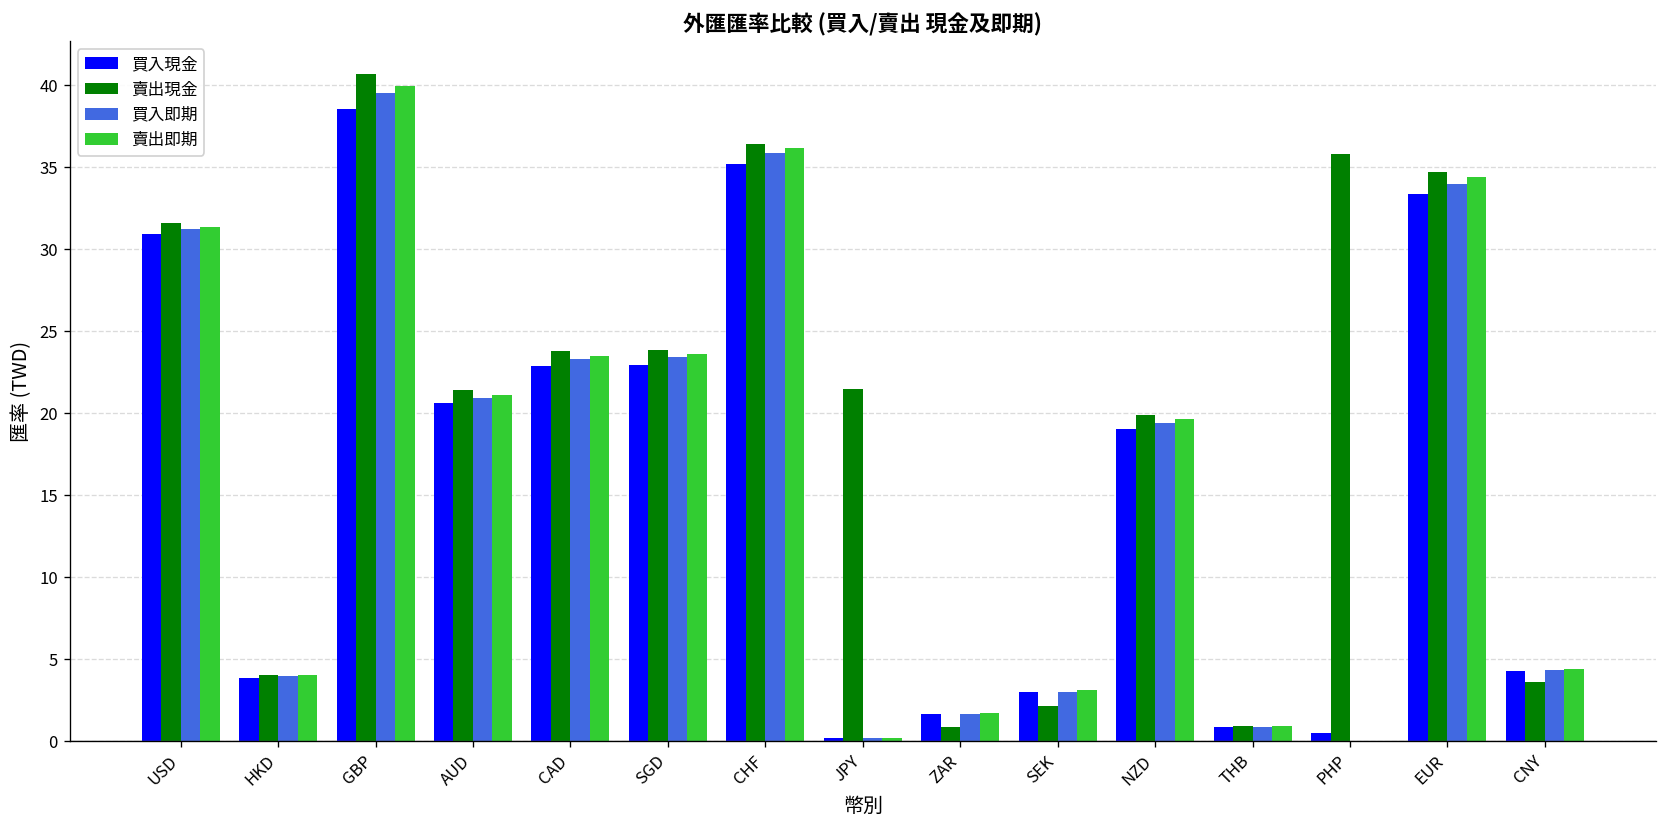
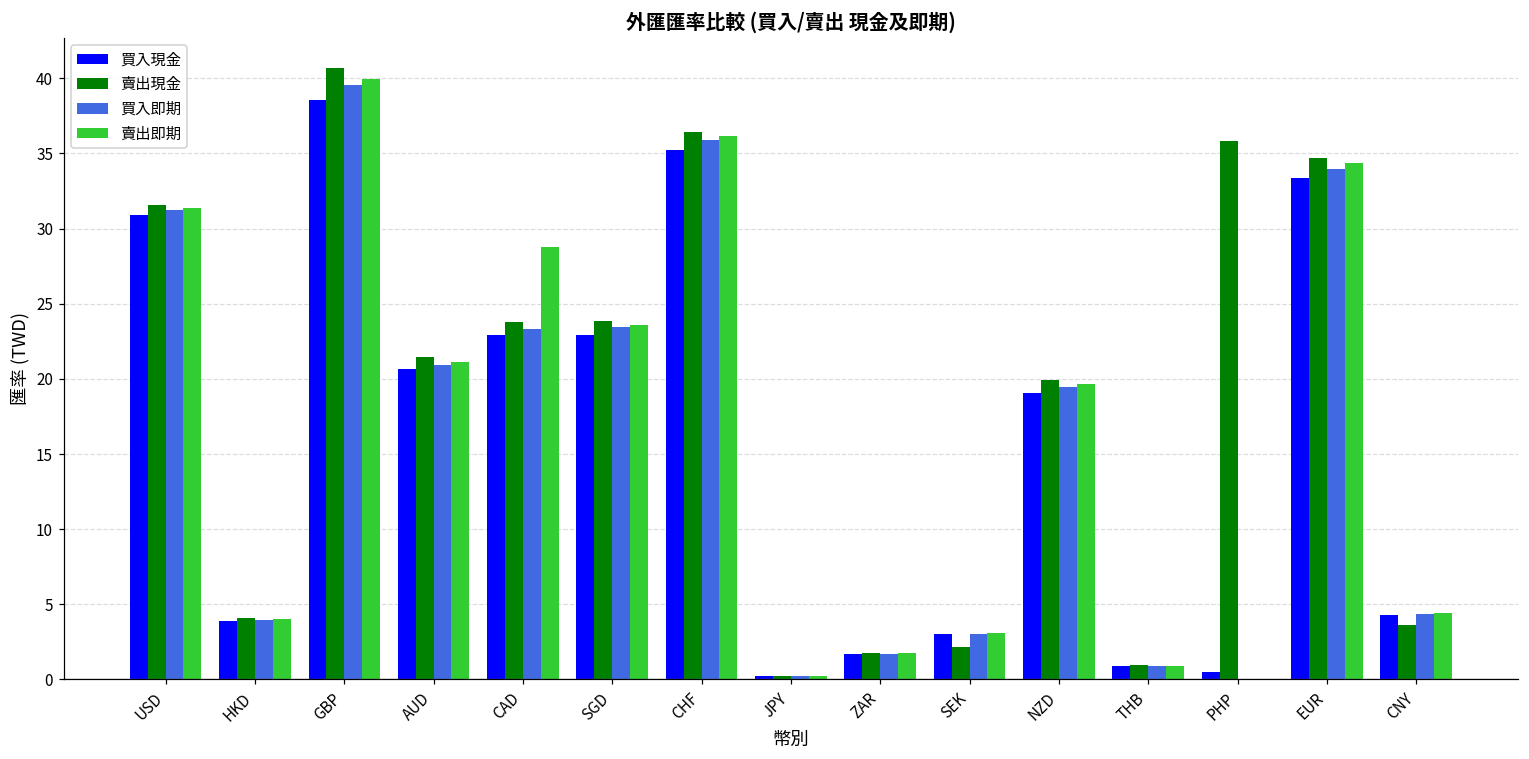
賣出即期, CAD: 23.5 -> 28.8
賣出現金, JPY: 21.5 -> 0.2
賣出現金, ZAR: 0.8 -> 1.7
